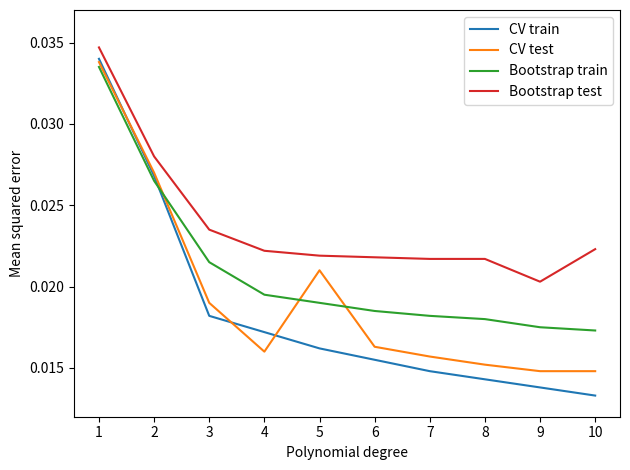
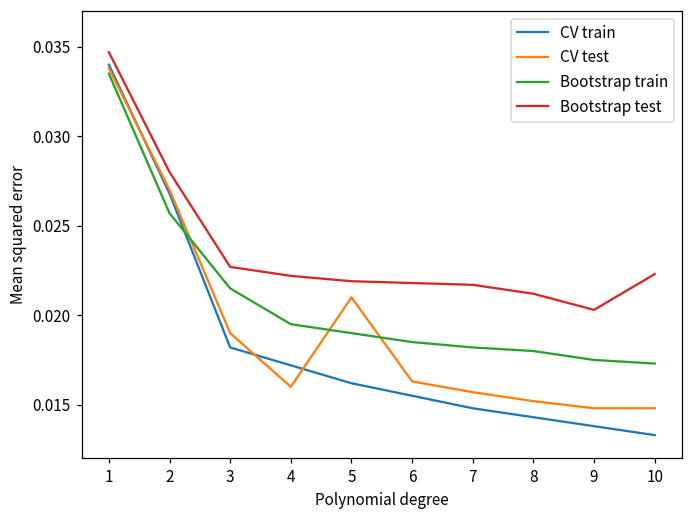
Bootstrap train, 2: 0.0265 -> 0.0257
Bootstrap test, 3: 0.0235 -> 0.0227
Bootstrap test, 8: 0.0217 -> 0.0212
